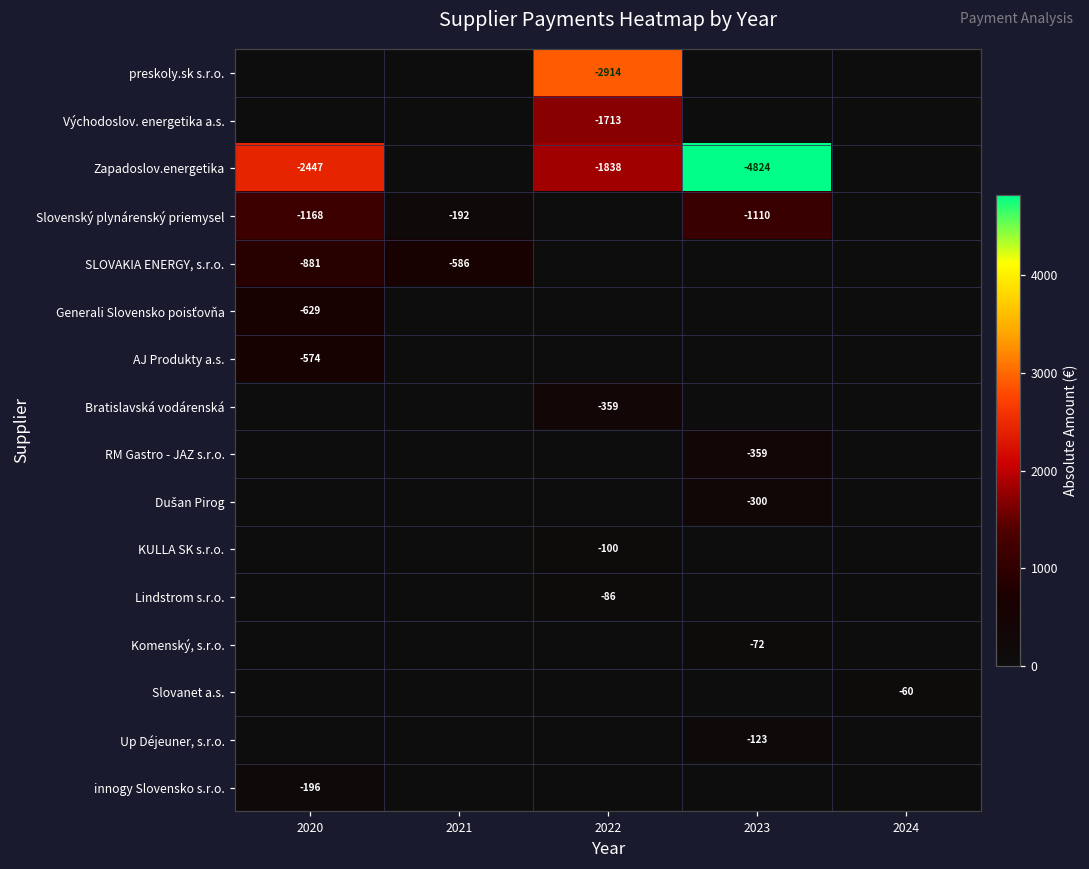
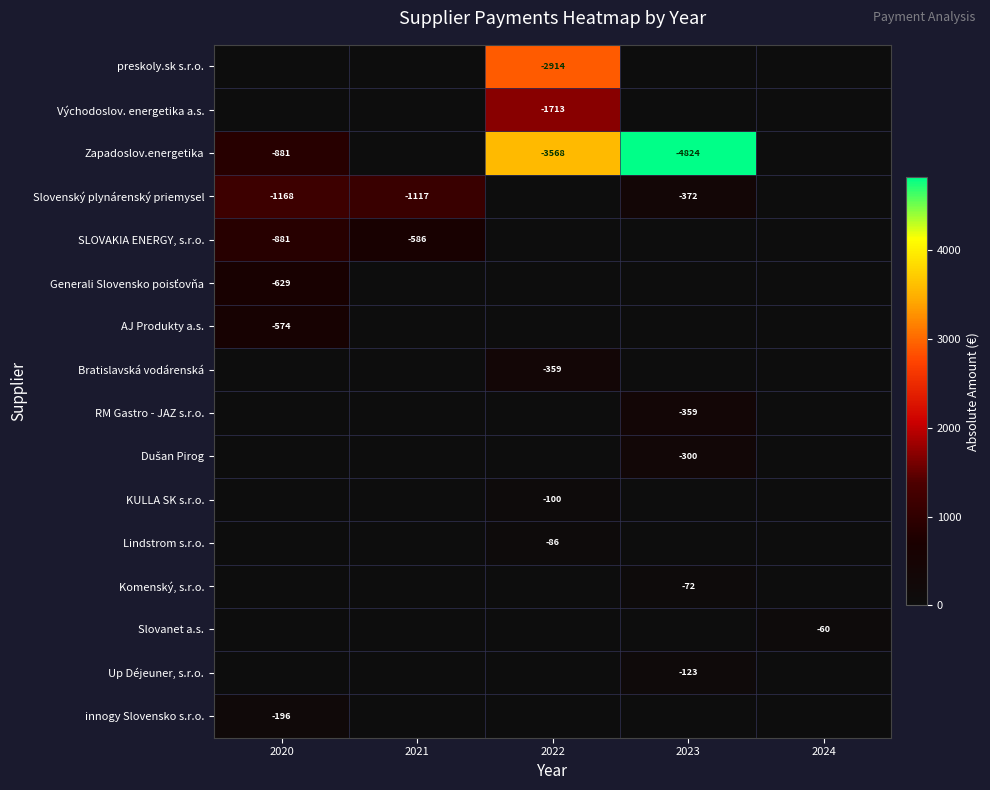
Zapadoslov.energetika, 2020: -2447 -> -881
Zapadoslov.energetika, 2022: -1838 -> -3568
Slovenský plynárenský priemysel, 2021: -192 -> -1117
Slovenský plynárenský priemysel, 2023: -1110 -> -372
